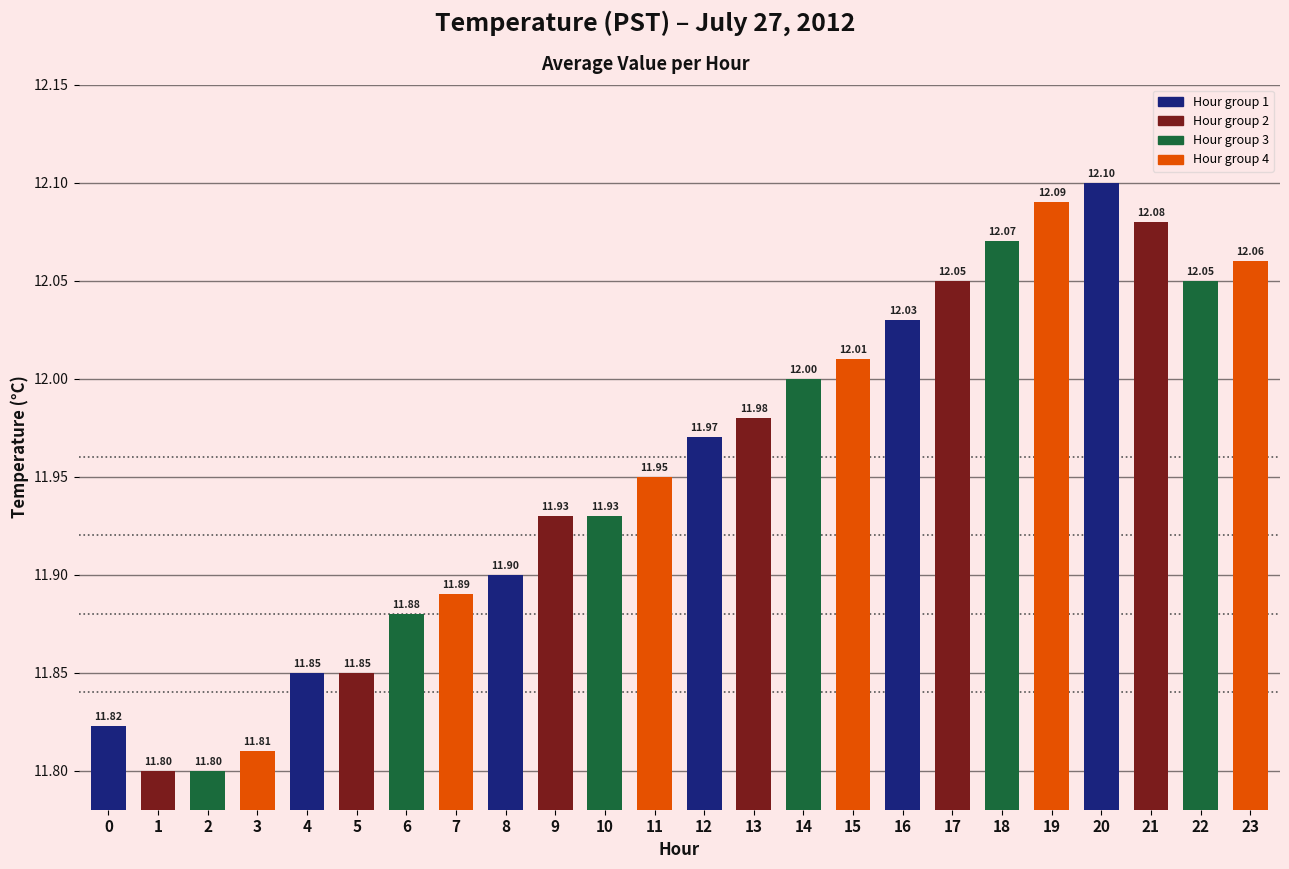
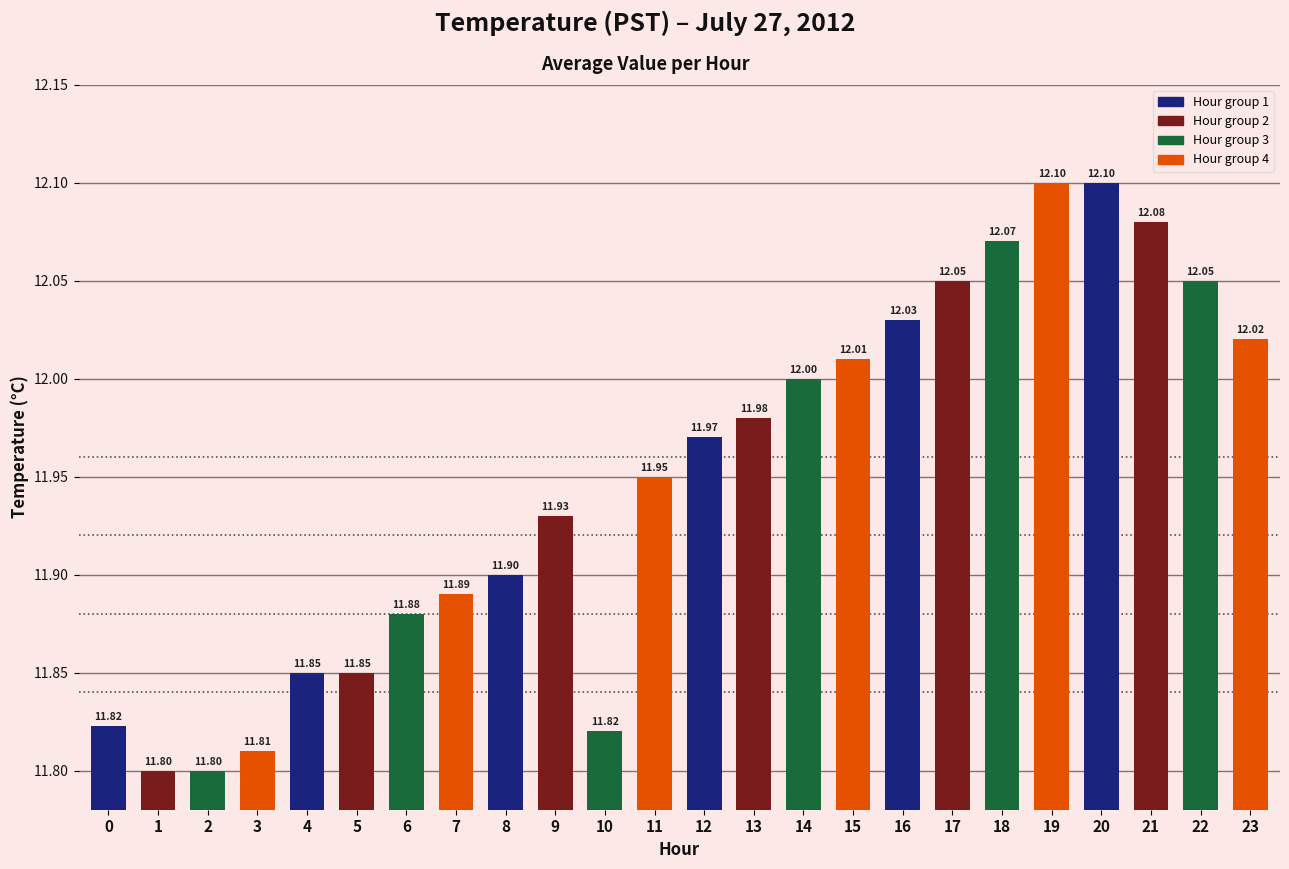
10: 11.93 -> 11.82
19: 12.09 -> 12.10
23: 12.06 -> 12.02
